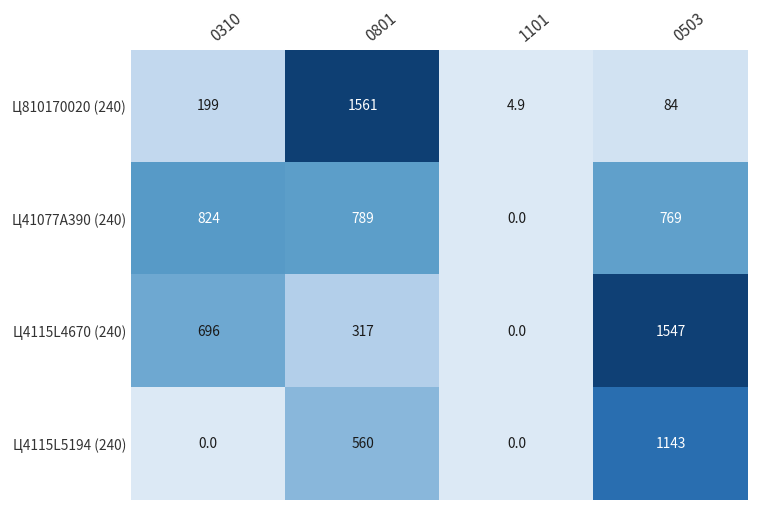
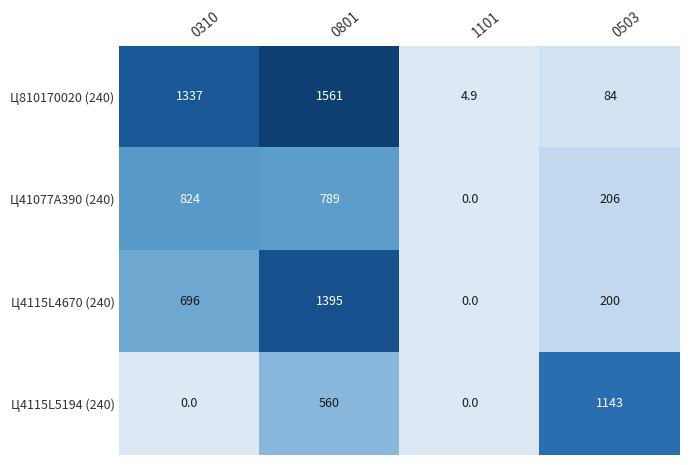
Ц810170020 (240), 0310: 199 -> 1337
Ц41077A390 (240), 0503: 769 -> 206
Ц4115L4670 (240), 0801: 317 -> 1395
Ц4115L4670 (240), 0503: 1547 -> 200
